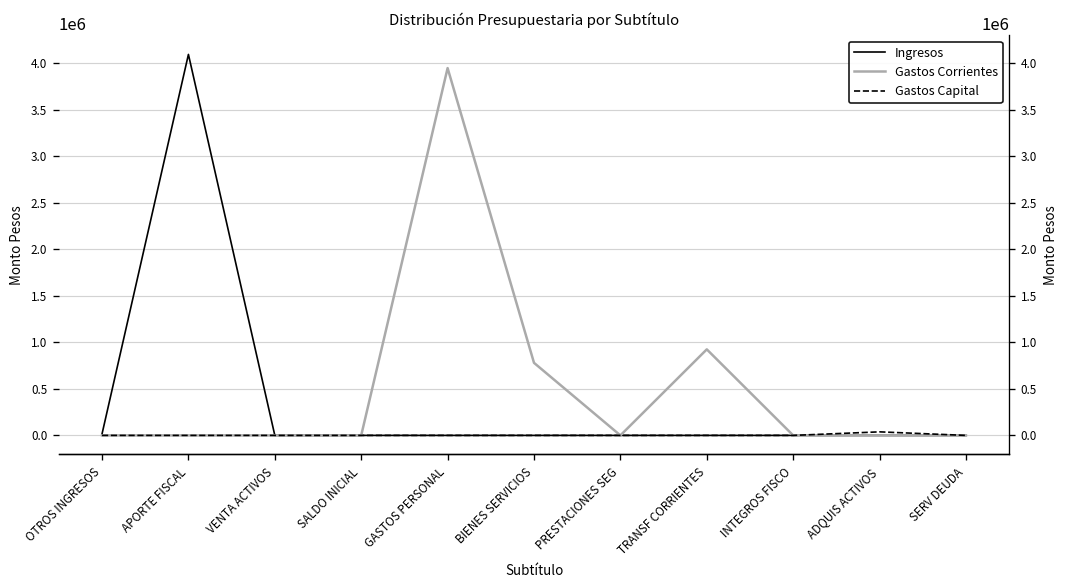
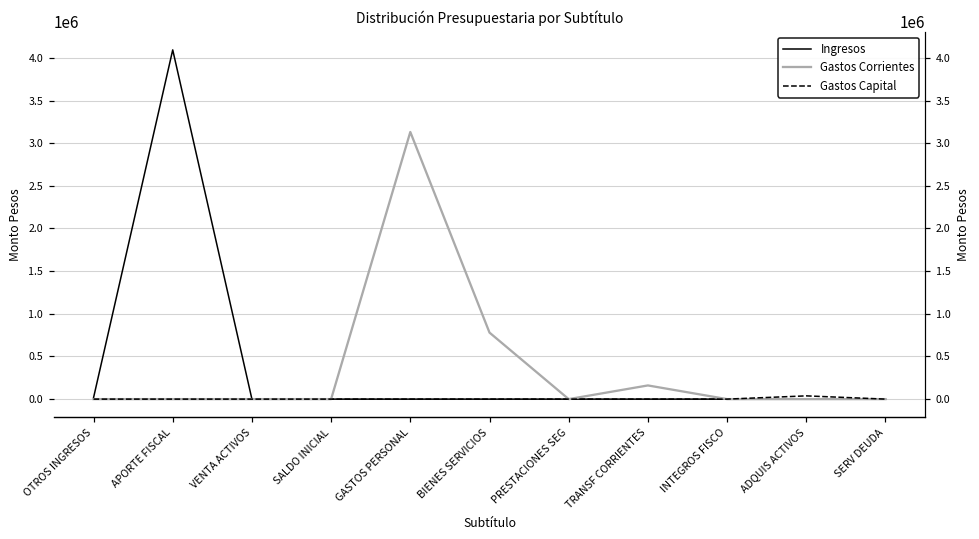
Gastos Corrientes, GASTOS PERSONAL: 3900000 -> 3100000
Gastos Corrientes, TRANSF CORRIENTES: 900000 -> 200000
